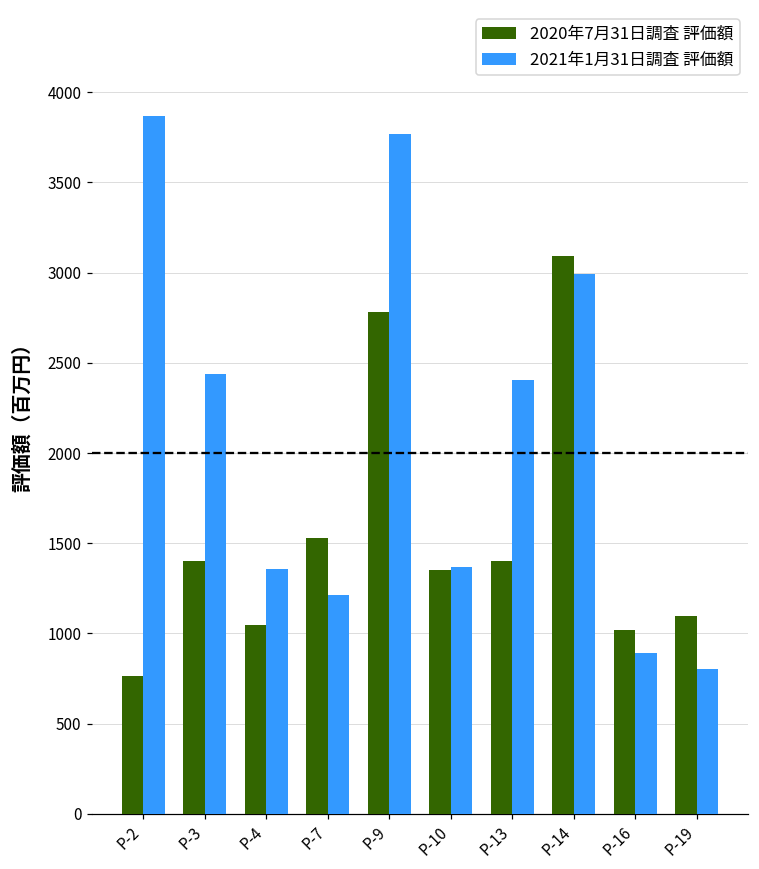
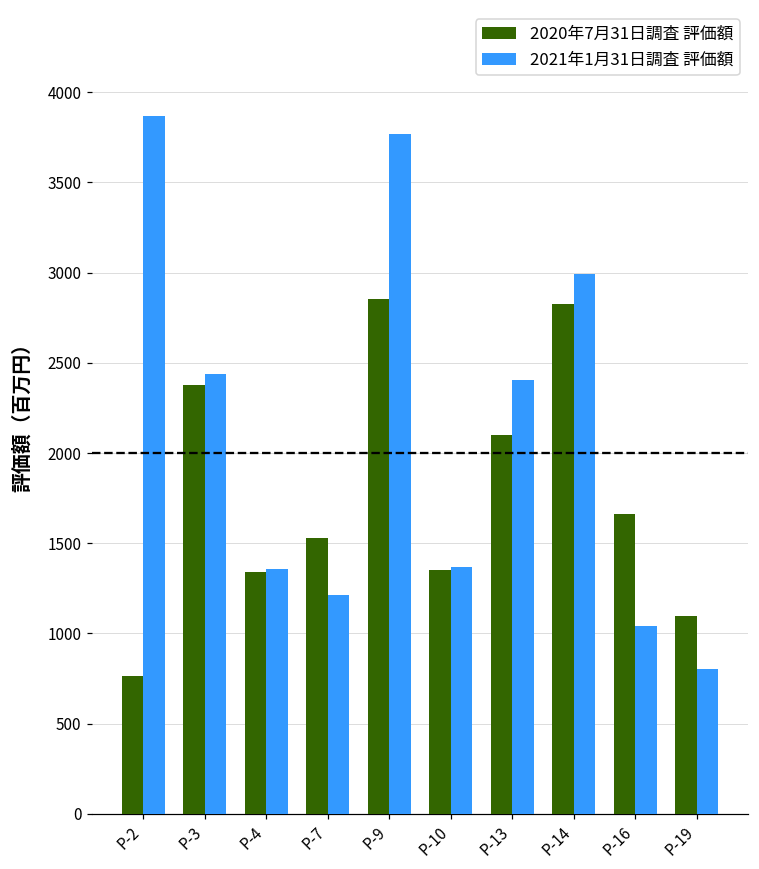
2020年7月31日調査 評価額, P-3: 1400 -> 2380
2020年7月31日調査 評価額, P-4: 1050 -> 1340
2020年7月31日調査 評価額, P-9: 2780 -> 2850
2020年7月31日調査 評価額, P-13: 1400 -> 2100
2020年7月31日調査 評価額, P-14: 3090 -> 2830
2020年7月31日調査 評価額, P-16: 1020 -> 1660
2021年1月31日調査 評価額, P-16: 890 -> 1040
